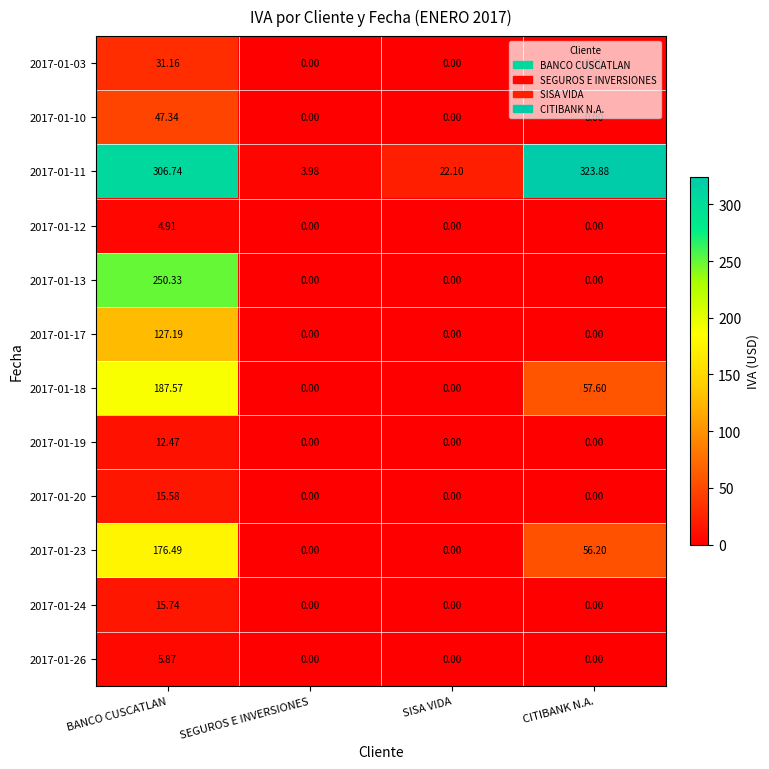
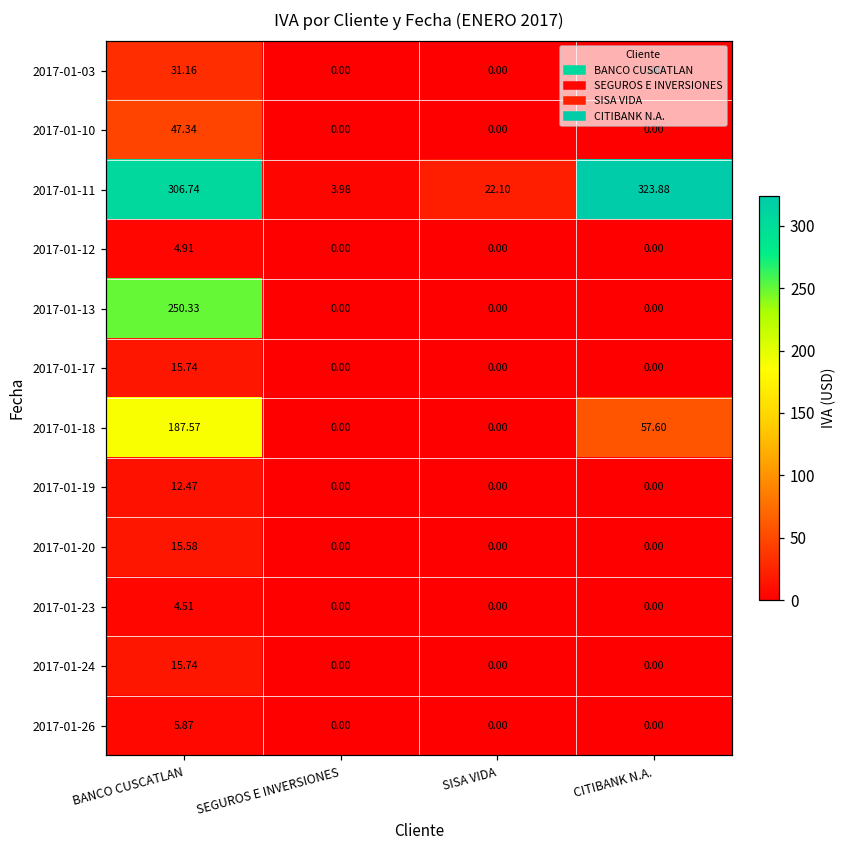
2017-01-17, BANCO CUSCATLAN: 127.19 -> 15.74
2017-01-23, BANCO CUSCATLAN: 176.49 -> 4.51
2017-01-23, CITIBANK N.A.: 56.20 -> 0.00
